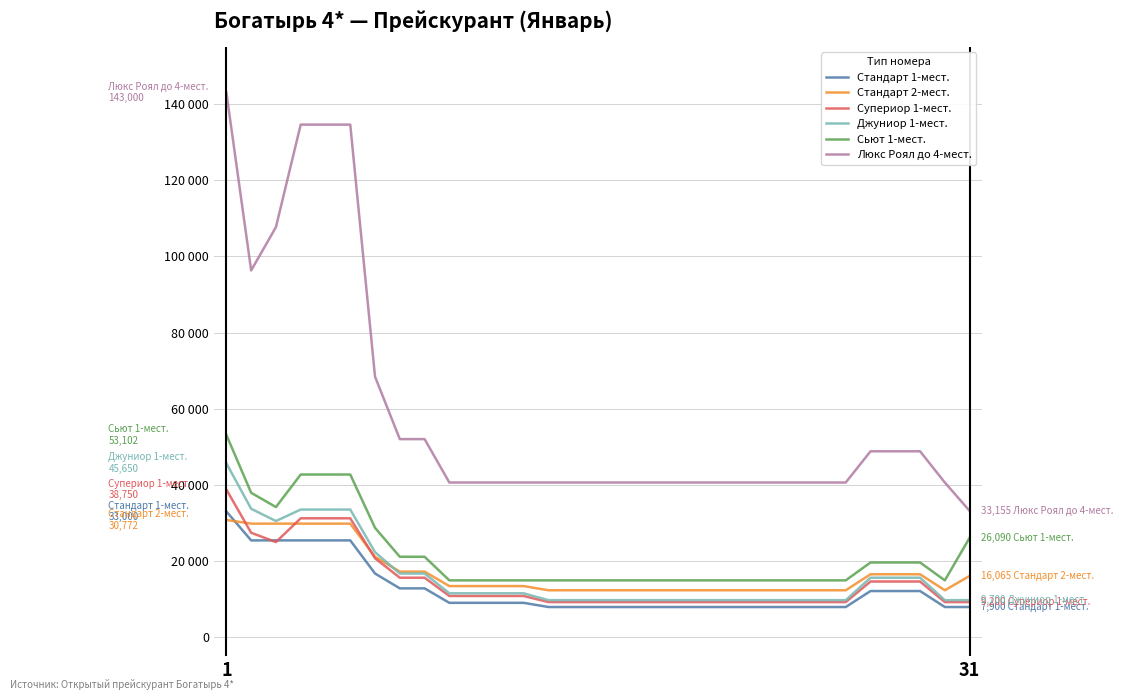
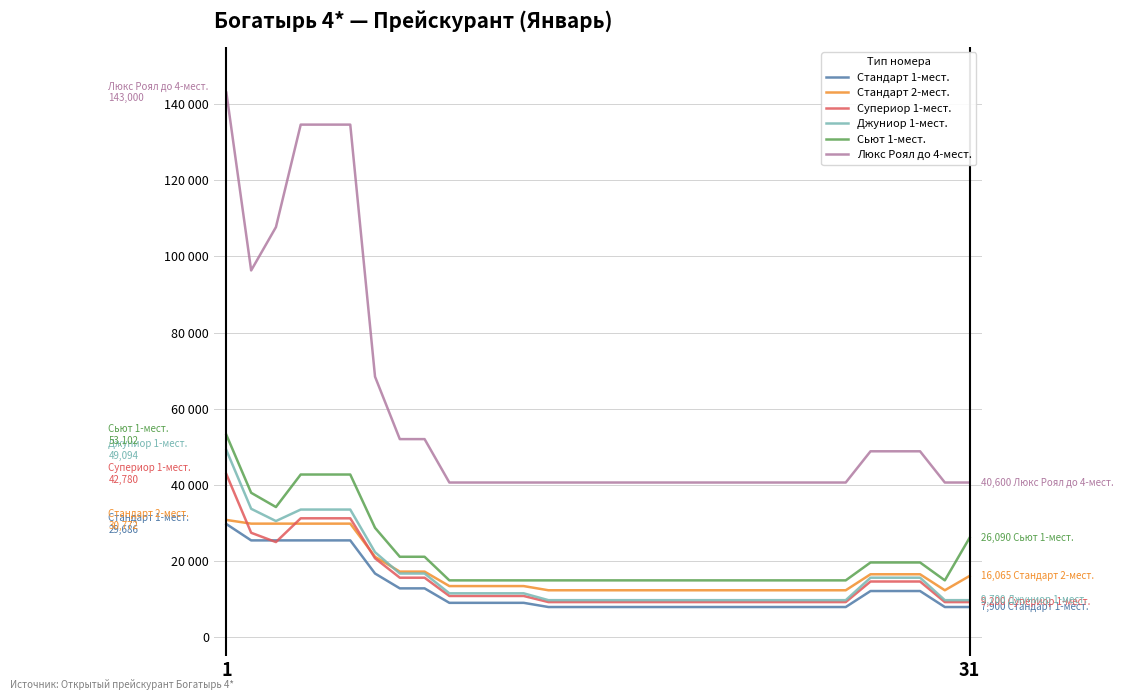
Стандарт 1-мест., 1: 33,000 -> 29,686
Супериор 1-мест., 1: 38,750 -> 42,780
Джуниор 1-мест., 1: 45,650 -> 49,094
Люкс Роял до 4-мест., 31: 33,155 -> 40,600
